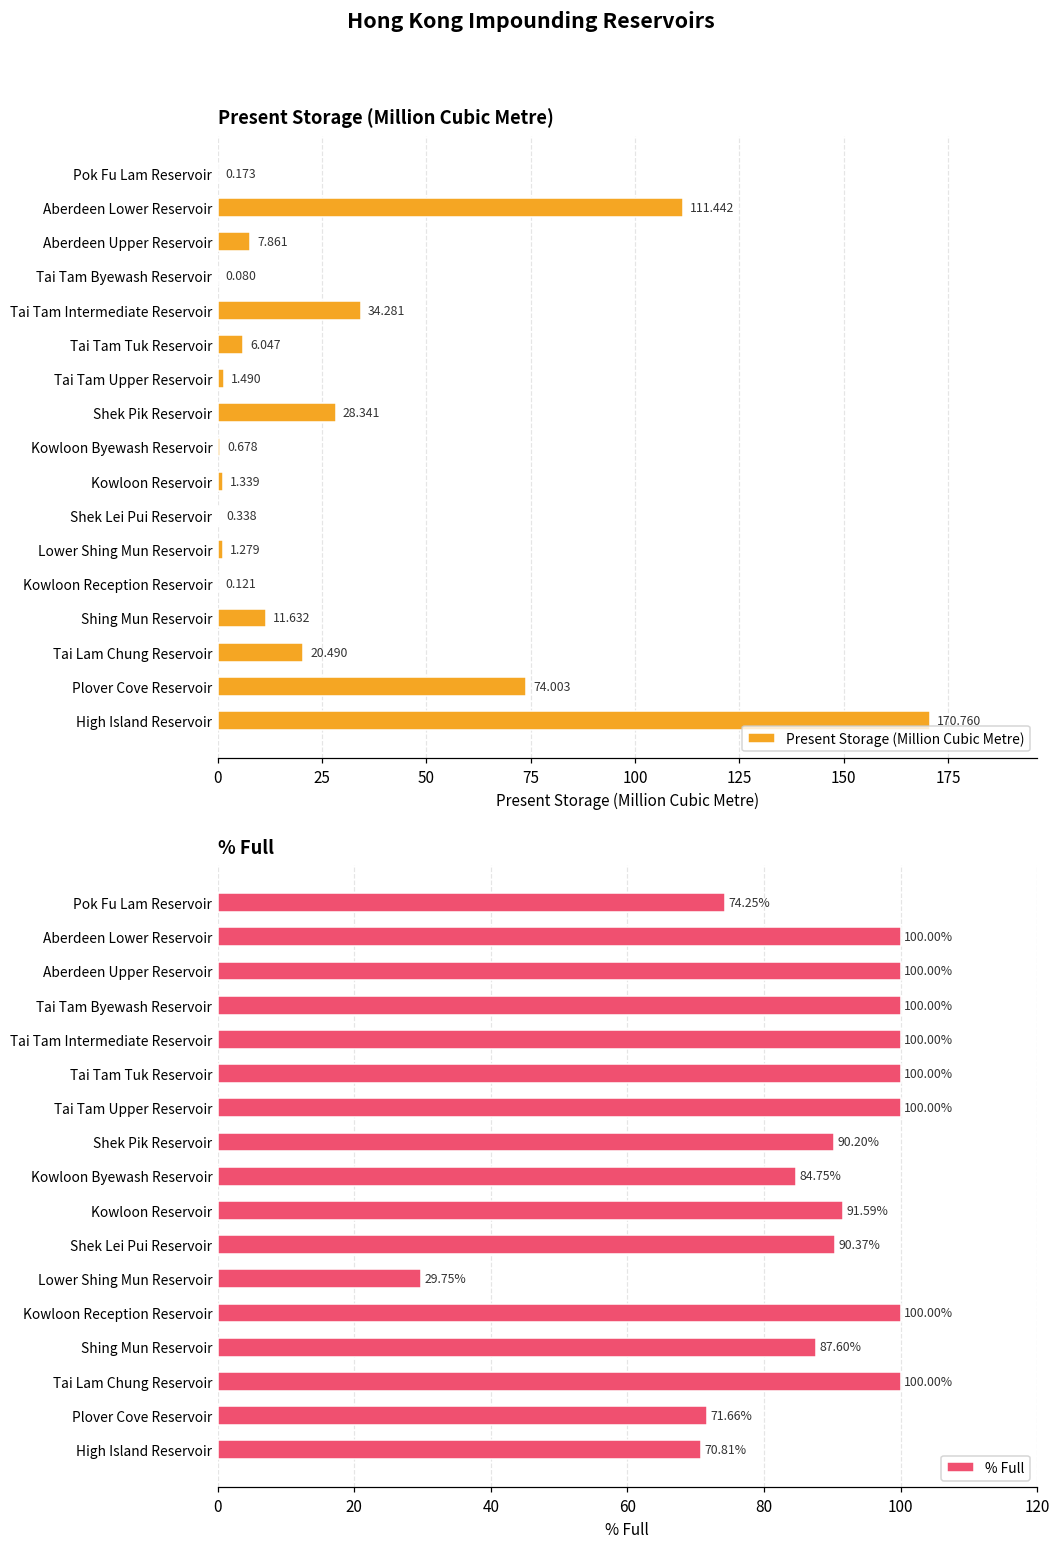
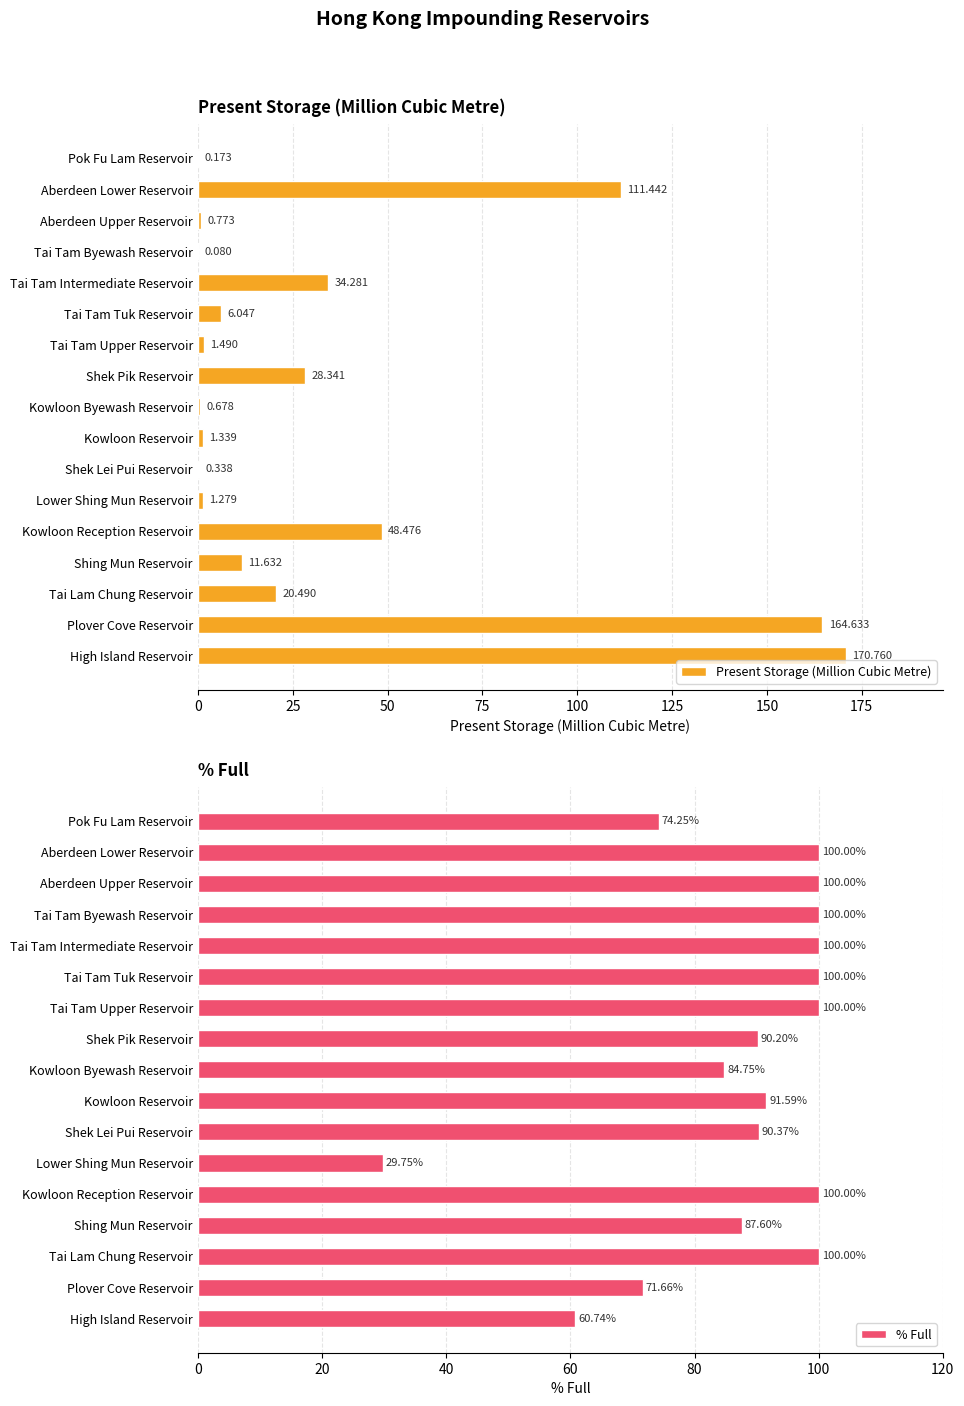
Present Storage (Million Cubic Metre), Aberdeen Upper Reservoir: 7.861 -> 0.773
Present Storage (Million Cubic Metre), Kowloon Reception Reservoir: 0.121 -> 48.476
Present Storage (Million Cubic Metre), Plover Cove Reservoir: 74.003 -> 164.633
% Full, High Island Reservoir: 70.81% -> 60.74%
